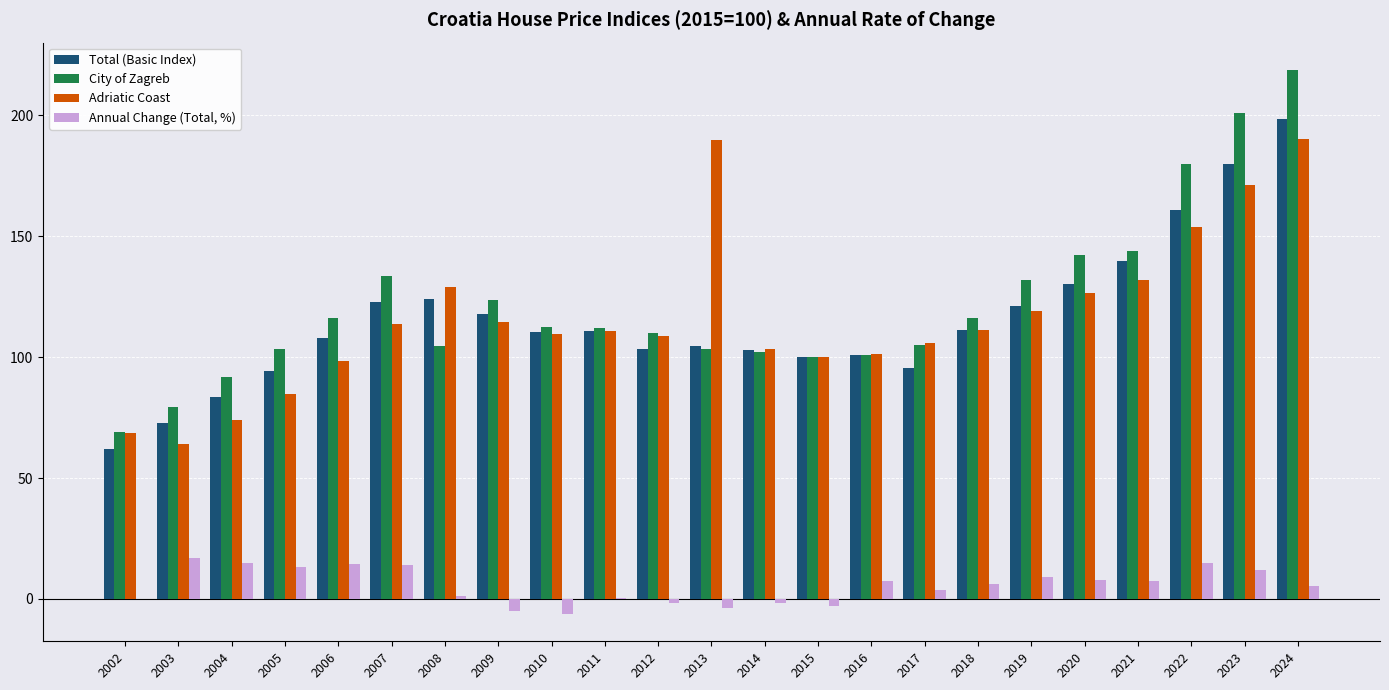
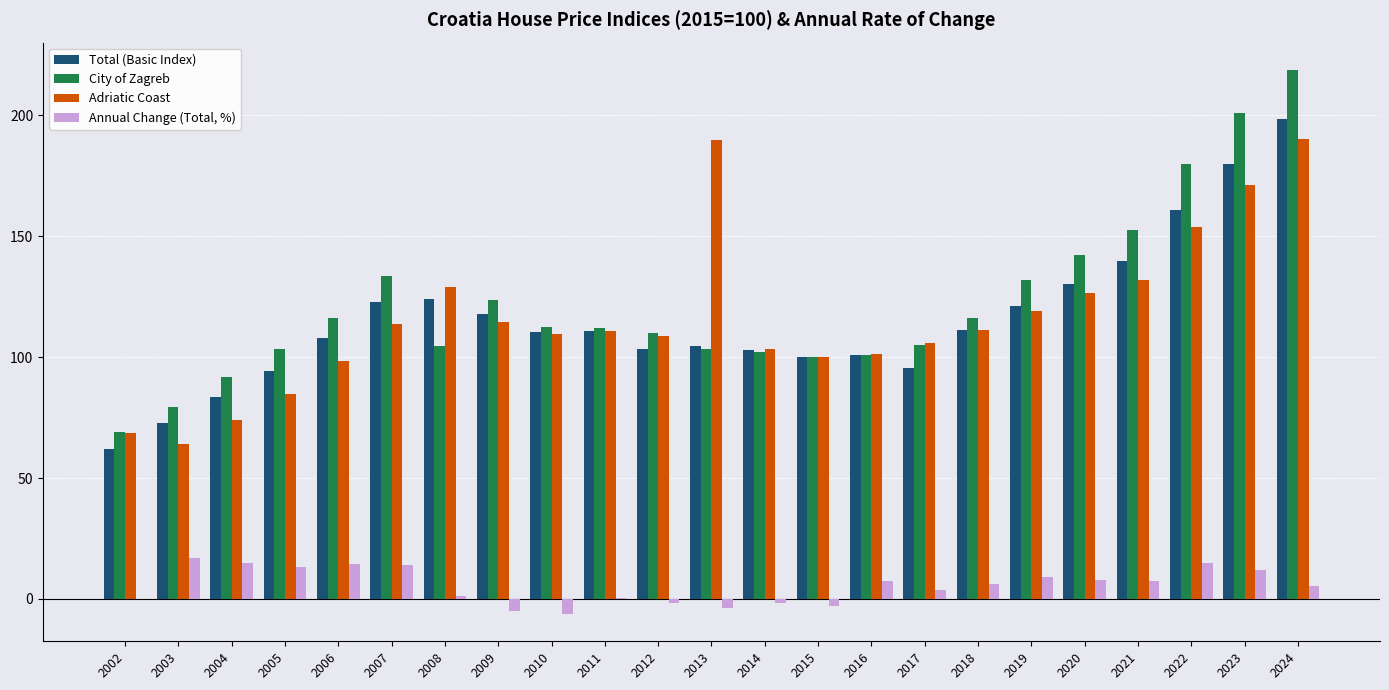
City of Zagreb, 2021: 144 -> 153
